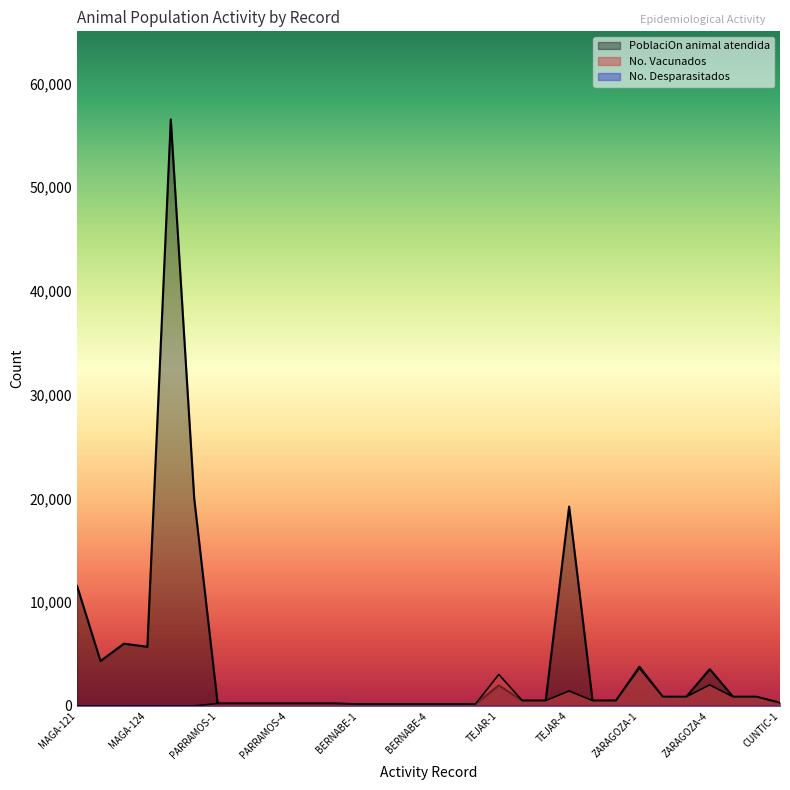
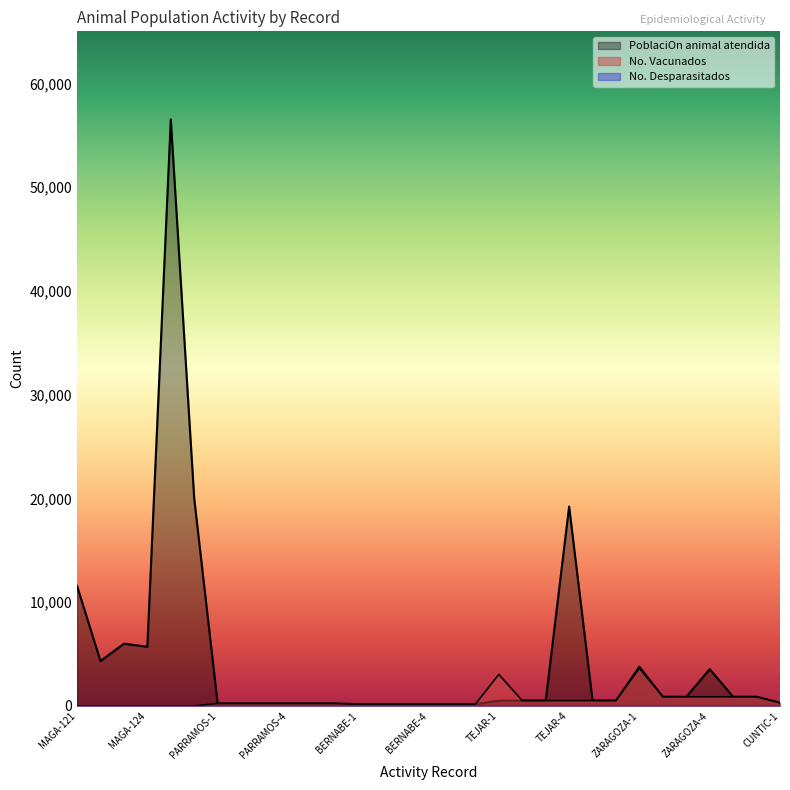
PoblaciOn animal atendida, TEJAR-1: 2,000 -> 500
No. Vacunados, TEJAR-4: 1,400 -> 500
No. Vacunados, ZARAGOZA-4: 2,000 -> 900
